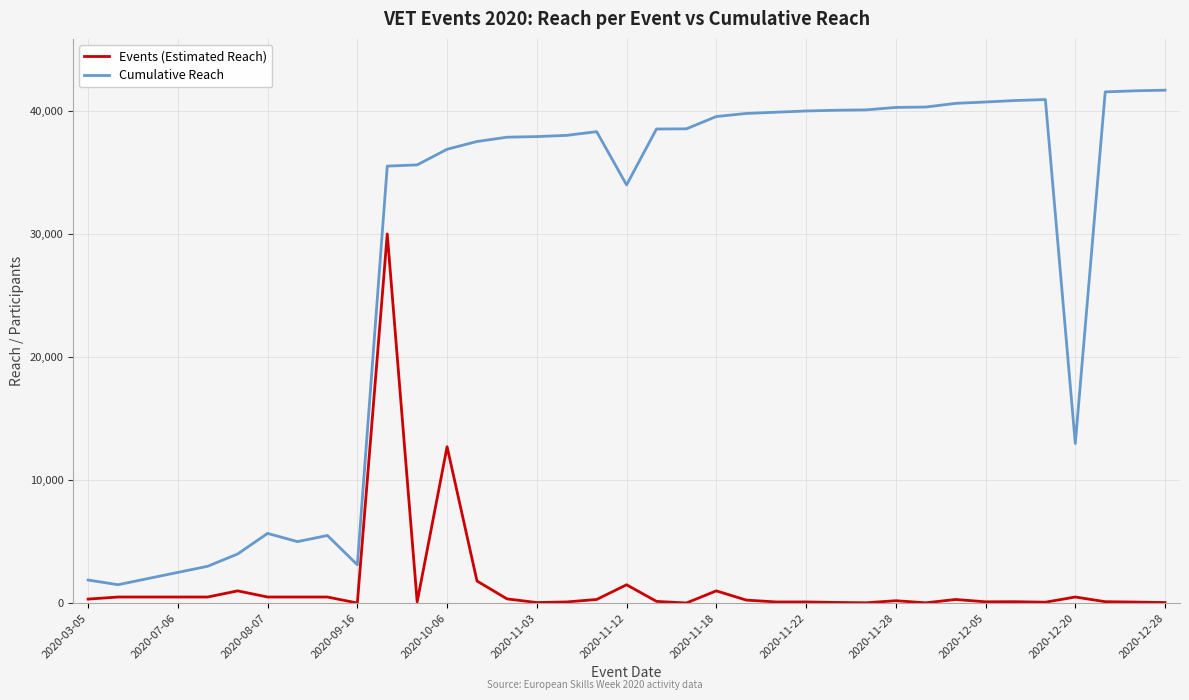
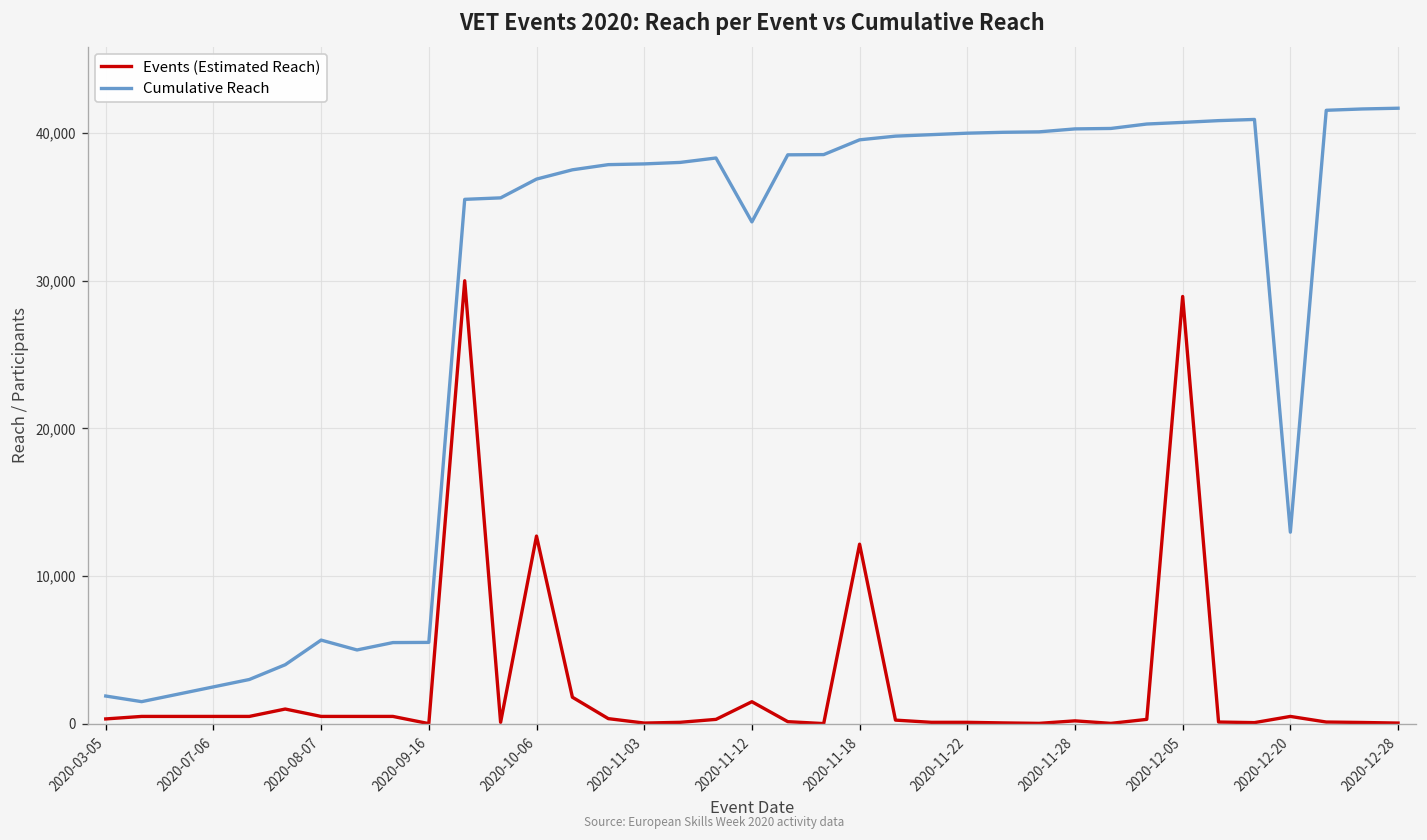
Cumulative Reach, 2020-09-16: 3,100 -> 5,500
Events (Estimated Reach), 2020-11-18: 1,000 -> 12,200
Events (Estimated Reach), 2020-12-05: 100 -> 28,900
